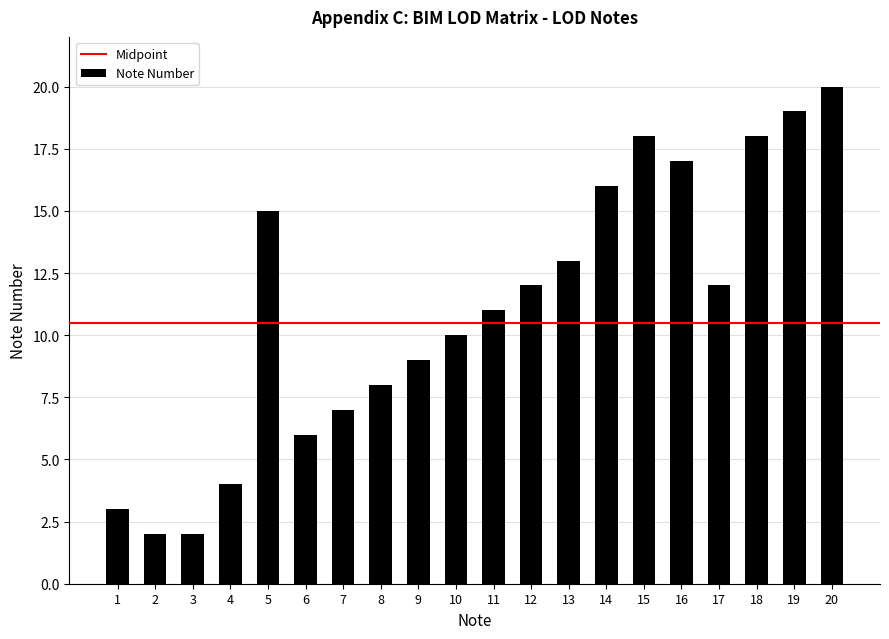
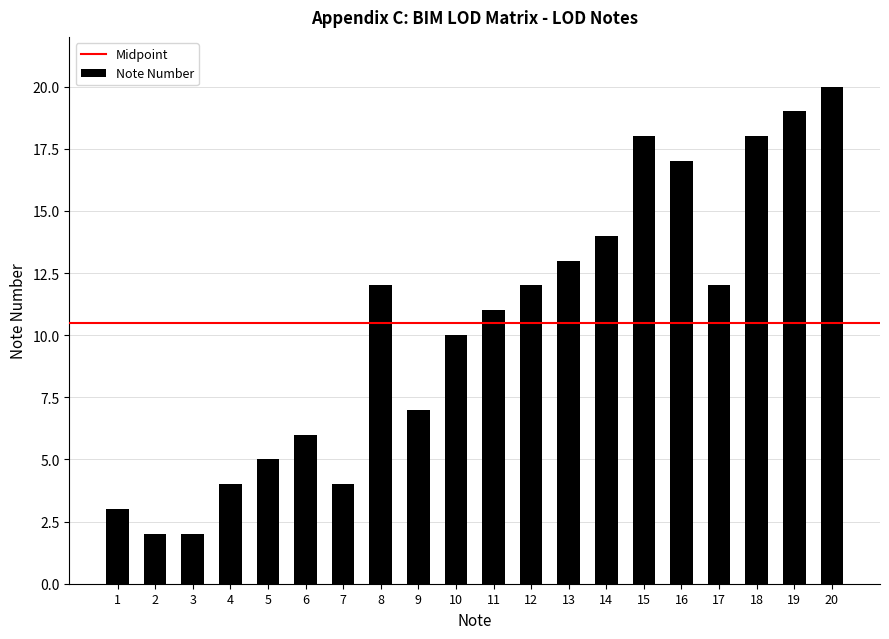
5: 15 -> 5
7: 7 -> 4
8: 8 -> 12
9: 9 -> 7
14: 16 -> 14
